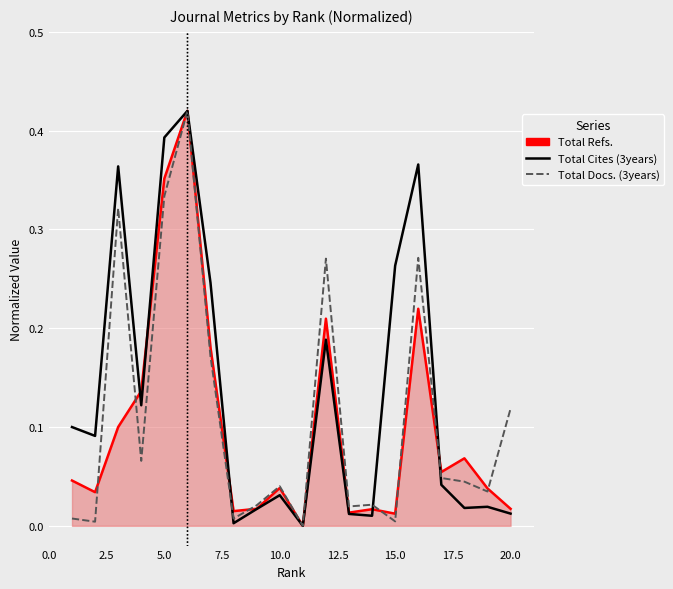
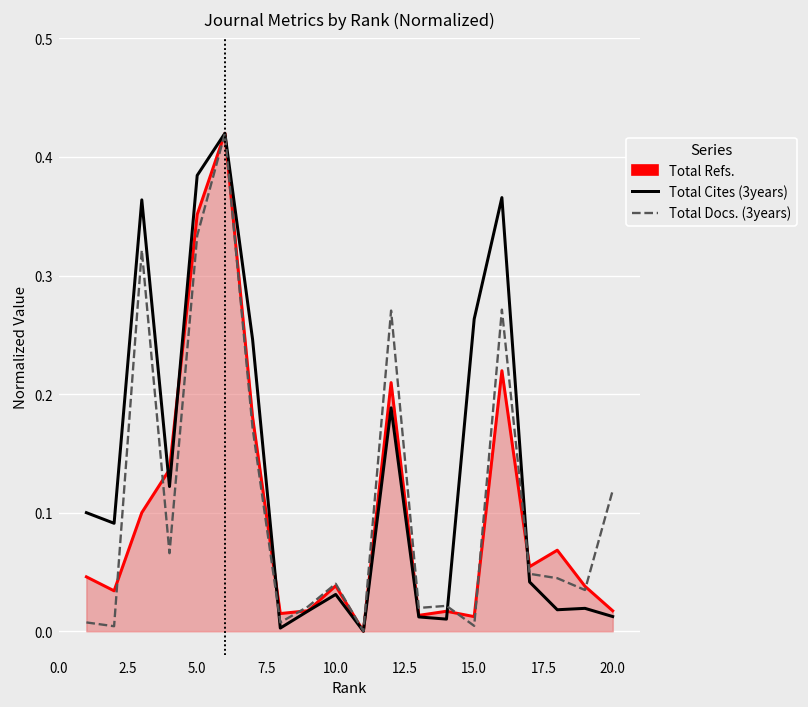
Total Cites (3years), 5.0: 0.39 -> 0.38
